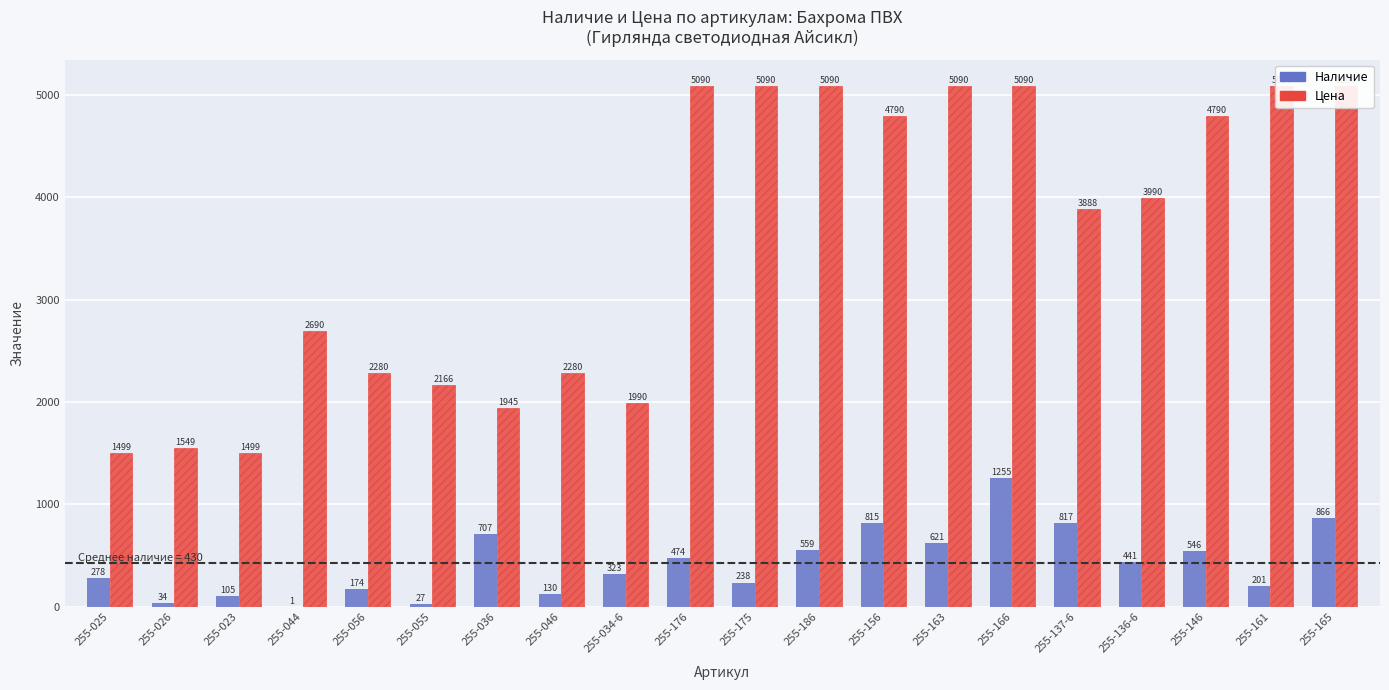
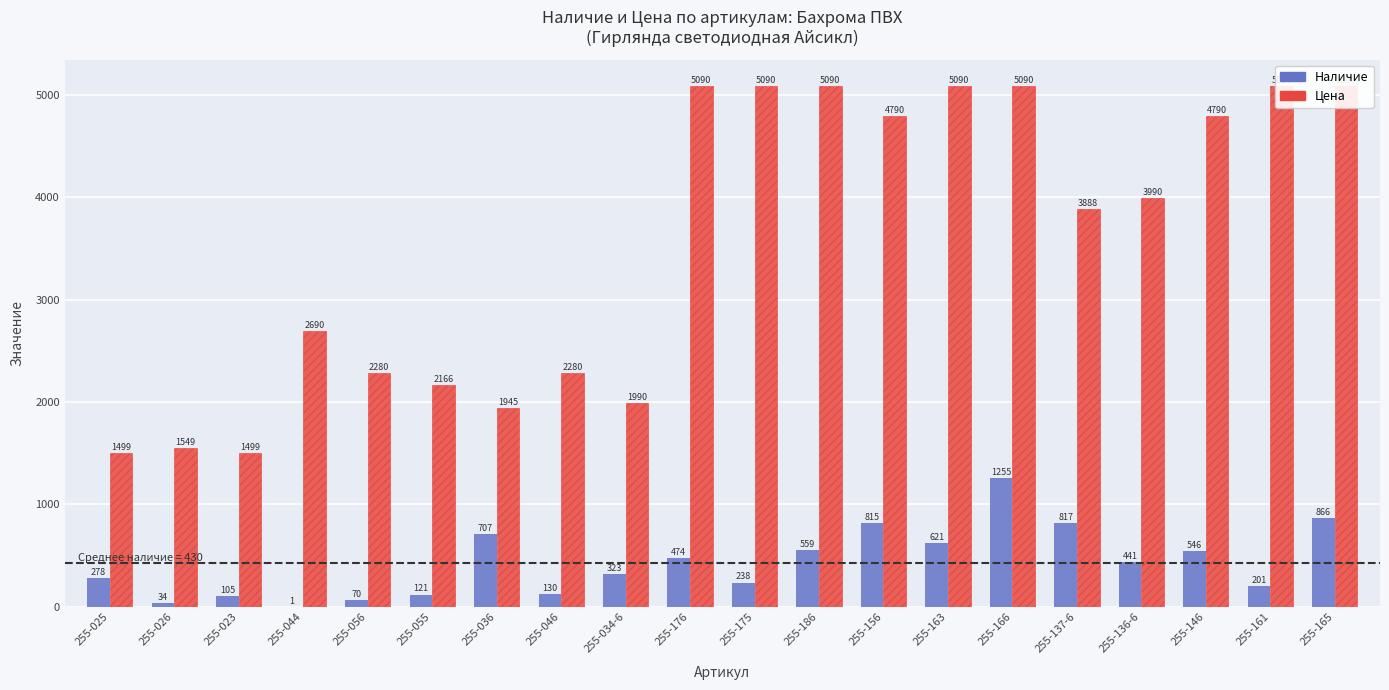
Наличие, 255-056: 174 -> 70
Наличие, 255-055: 27 -> 121
